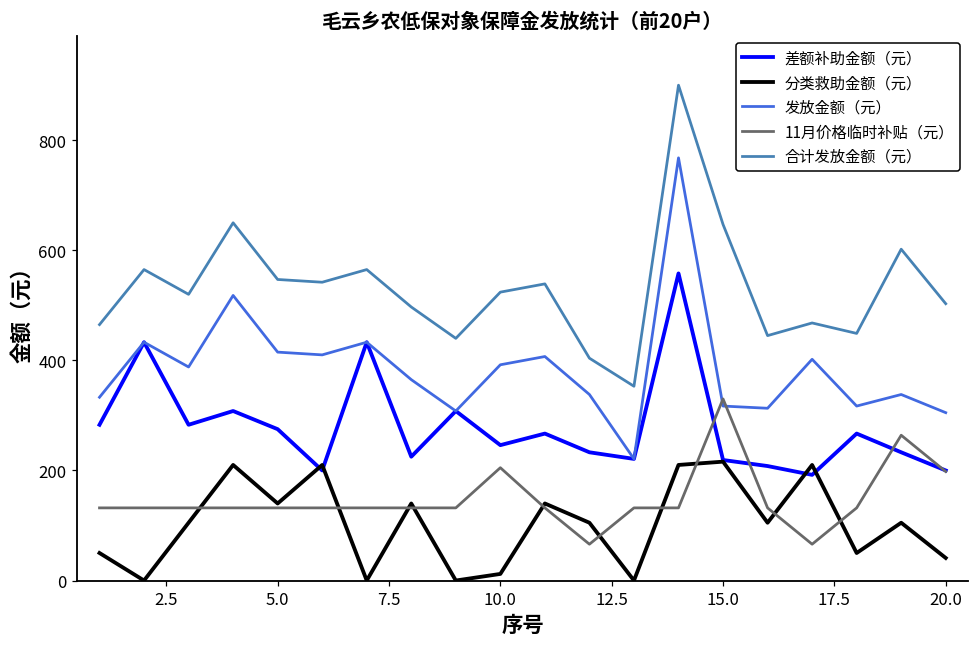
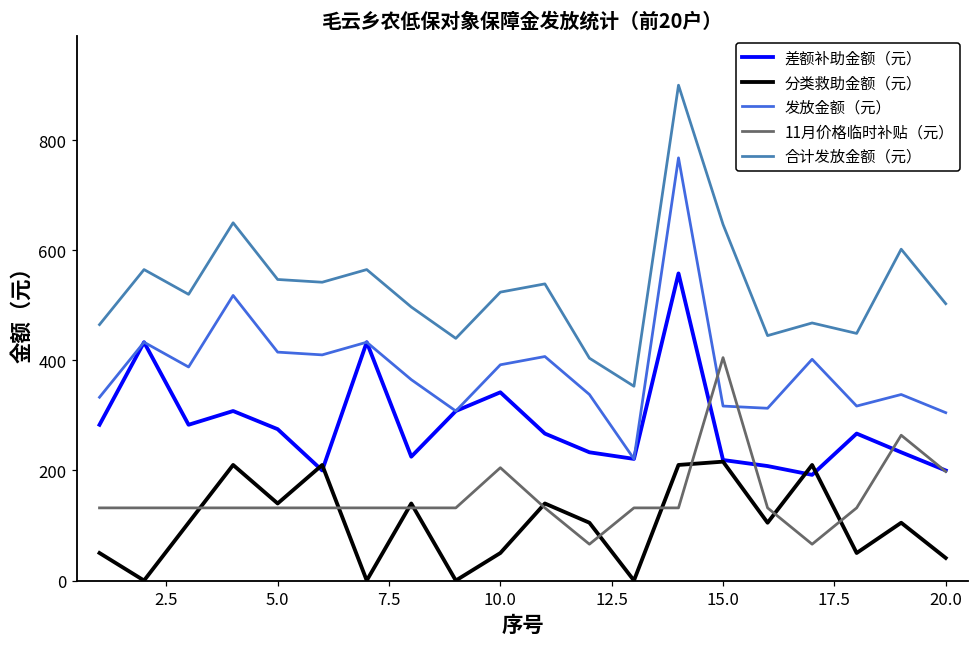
差额补助金额（元）, 10.0: 250 -> 340
分类救助金额（元）, 10.0: 10 -> 50
11月价格临时补贴（元）, 15.0: 330 -> 410
